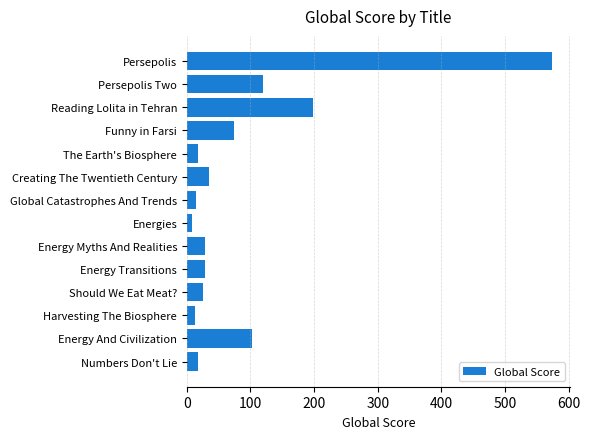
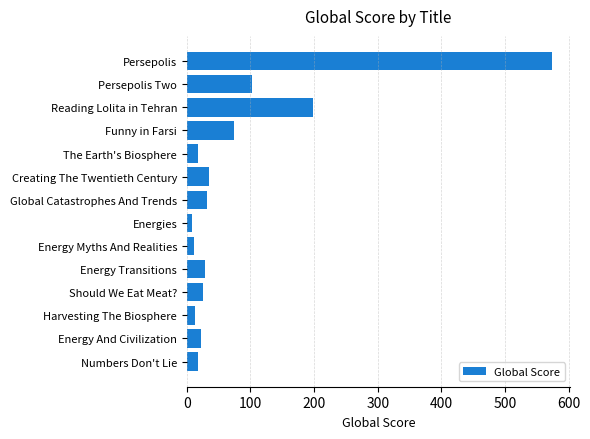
Persepolis Two: 120 -> 100
Global Catastrophes And Trends: 20 -> 30
Energy Myths And Realities: 30 -> 10
Energy And Civilization: 100 -> 20
